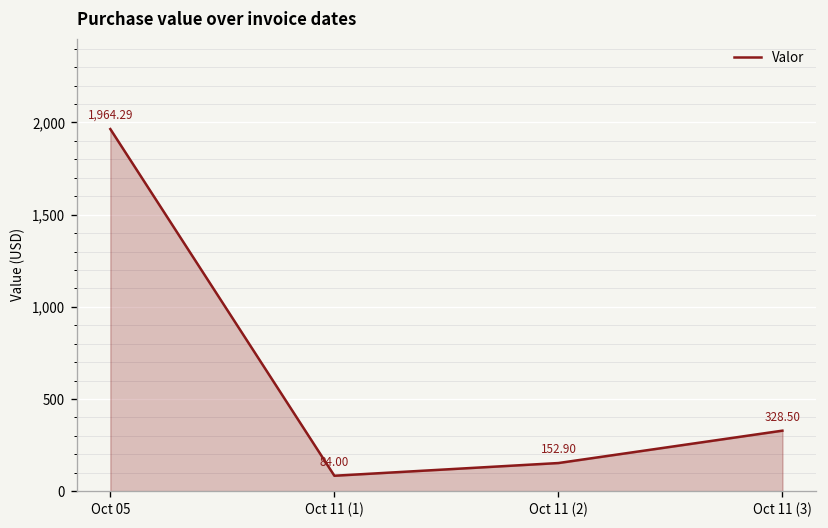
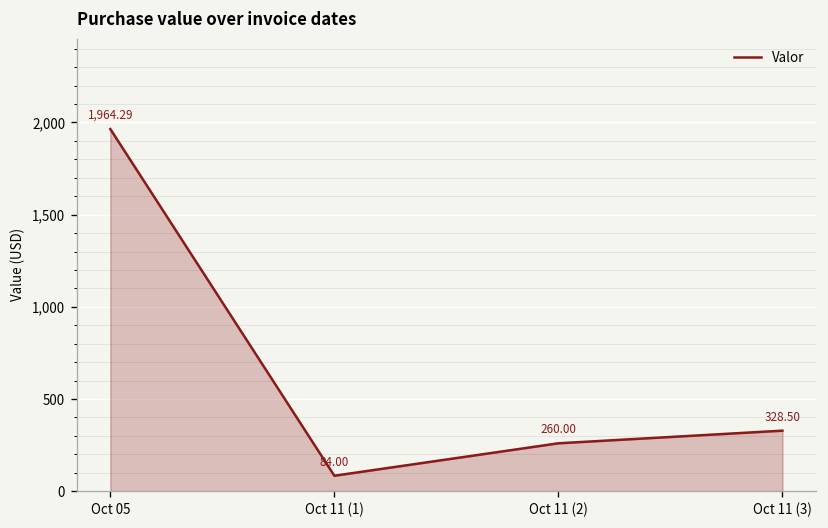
Oct 11 (2): 152.90 -> 260.00
